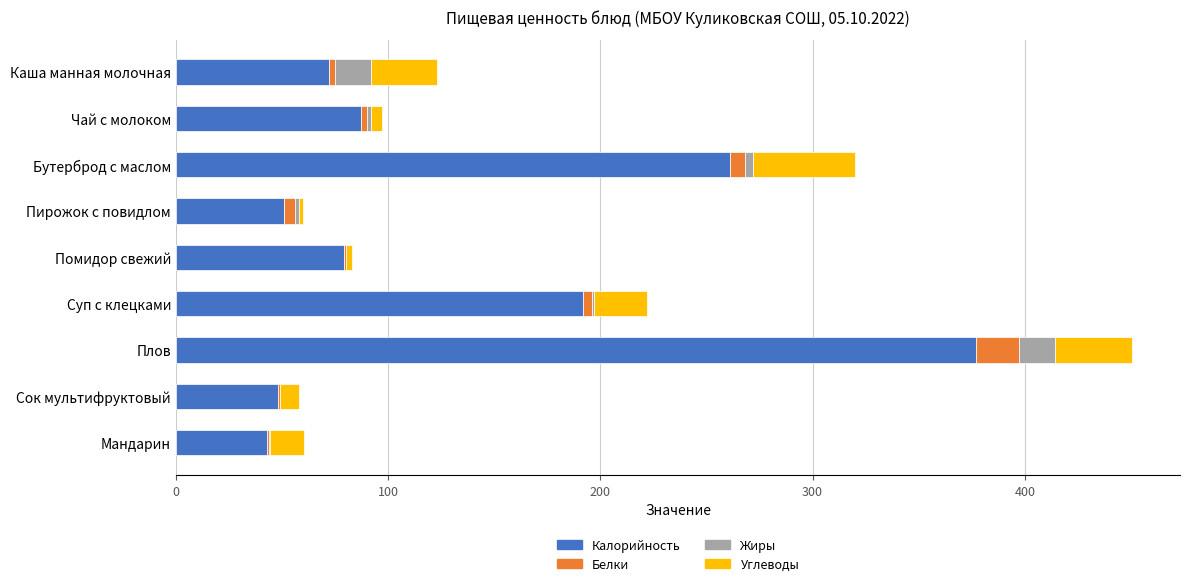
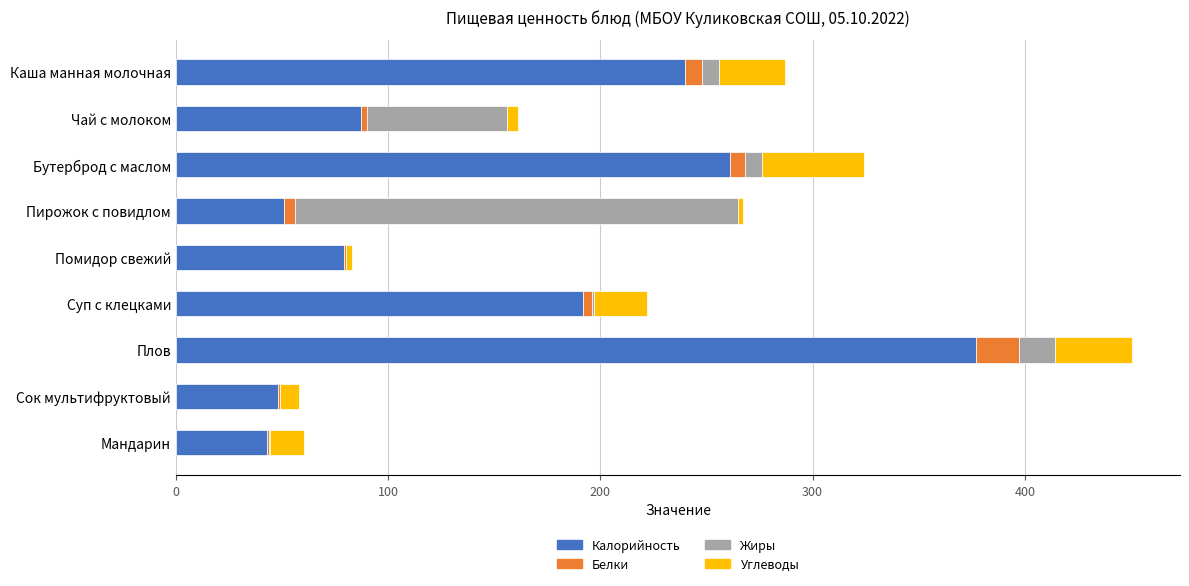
Калорийность, Каша манная молочная: 72 -> 240
Белки, Каша манная молочная: 3 -> 8
Жиры, Каша манная молочная: 17 -> 8
Жиры, Чай с молоком: 2 -> 66
Жиры, Бутерброд с маслом: 4 -> 8
Жиры, Пирожок с повидлом: 2 -> 209
